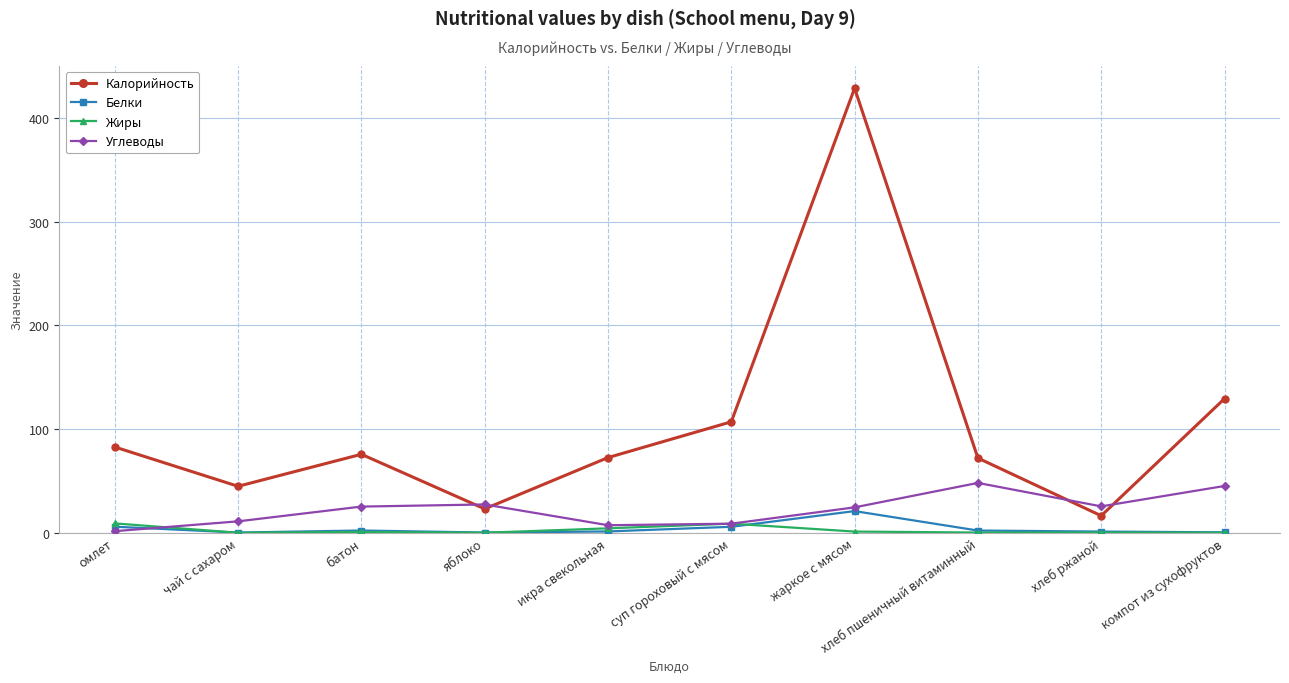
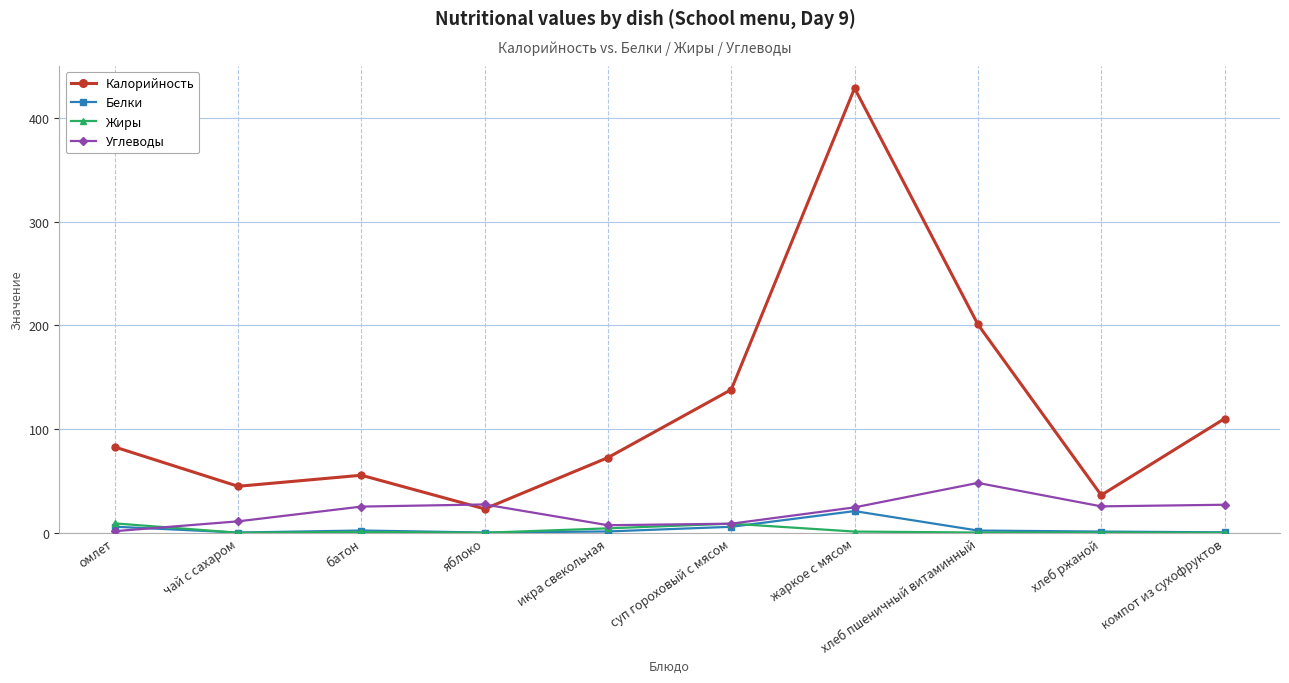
Калорийность, батон: 76 -> 55
Калорийность, суп гороховый с мясом: 107 -> 138
Калорийность, хлеб пшеничный витаминный: 72 -> 201
Калорийность, хлеб ржаной: 16 -> 36
Калорийность, компот из сухофруктов: 129 -> 110
Углеводы, компот из сухофруктов: 45 -> 27
